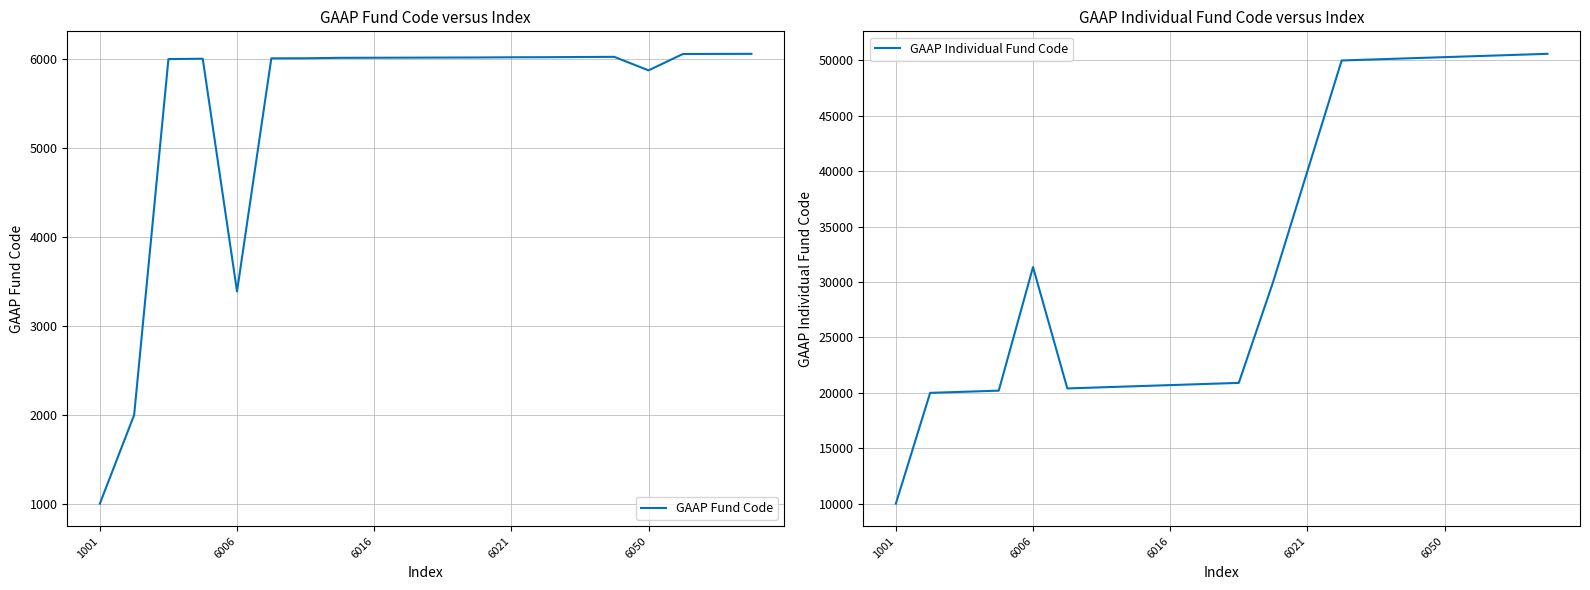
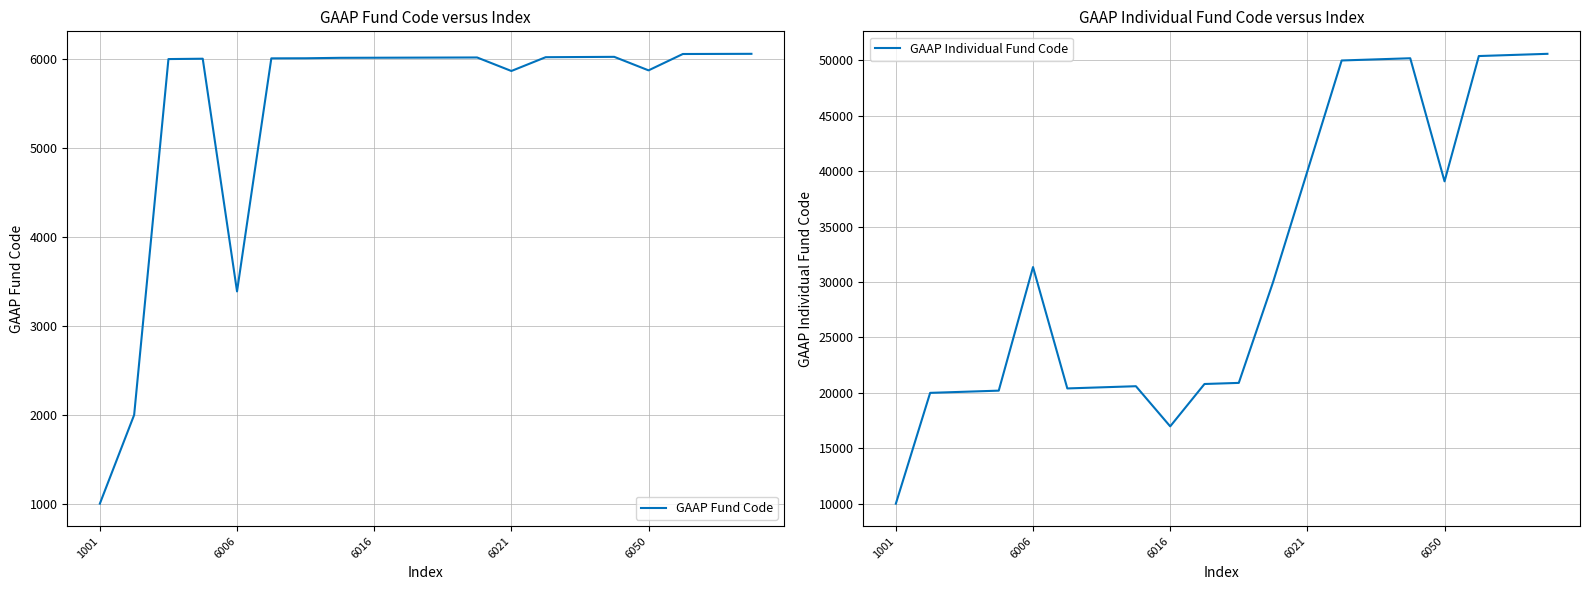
GAAP Fund Code versus Index, 6021: 6000 -> 5900
GAAP Individual Fund Code versus Index, 6016: 20700 -> 17000
GAAP Individual Fund Code versus Index, 6050: 50300 -> 39100
